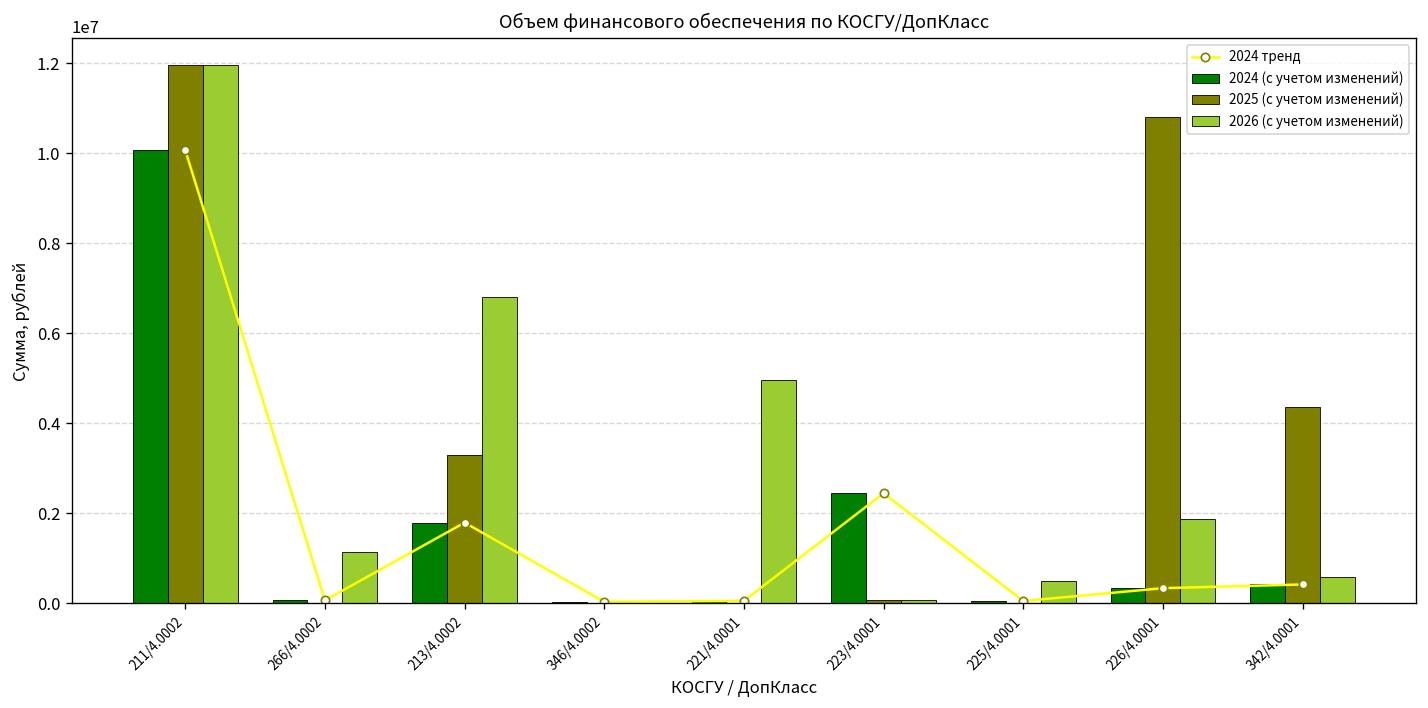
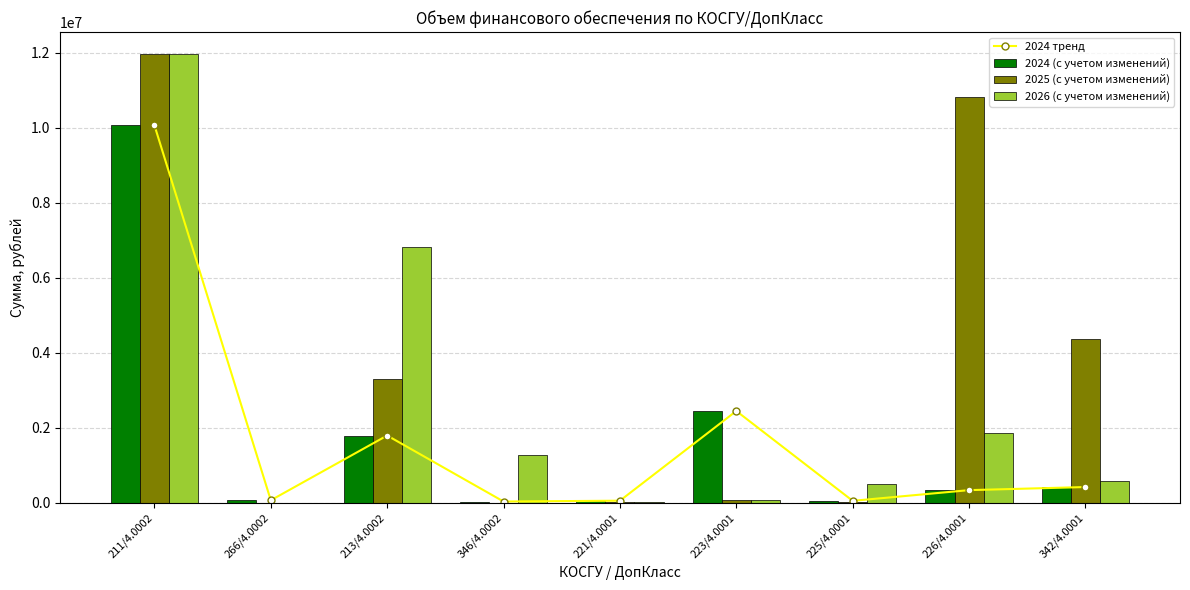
2026 (с учетом изменений), 266/4.0002: 1100000 -> 0
2026 (с учетом изменений), 346/4.0002: 0 -> 1300000
2026 (с учетом изменений), 221/4.0001: 5000000 -> 0
